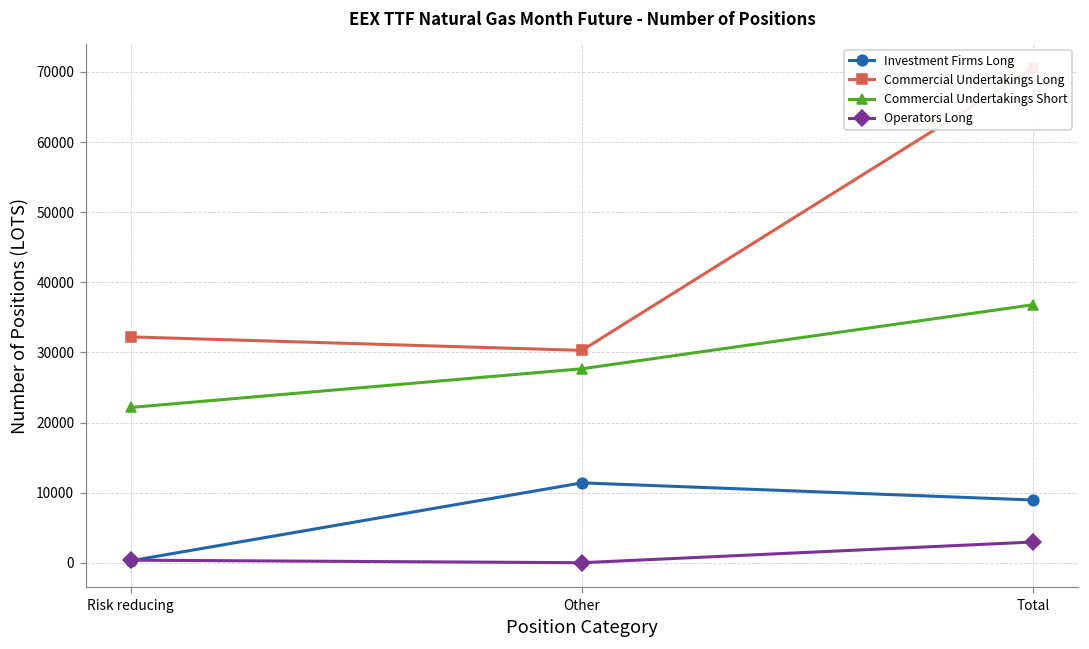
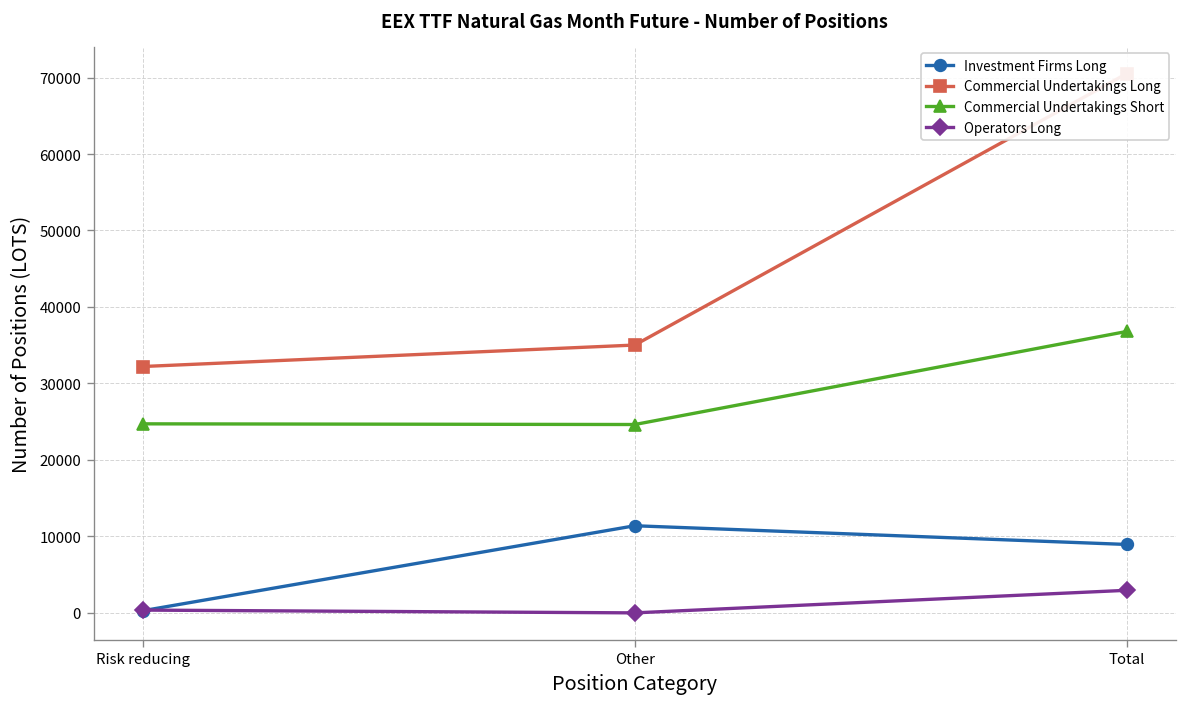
Commercial Undertakings Short, Risk reducing: 22000 -> 25000
Commercial Undertakings Long, Other: 30000 -> 35000
Commercial Undertakings Short, Other: 28000 -> 25000
